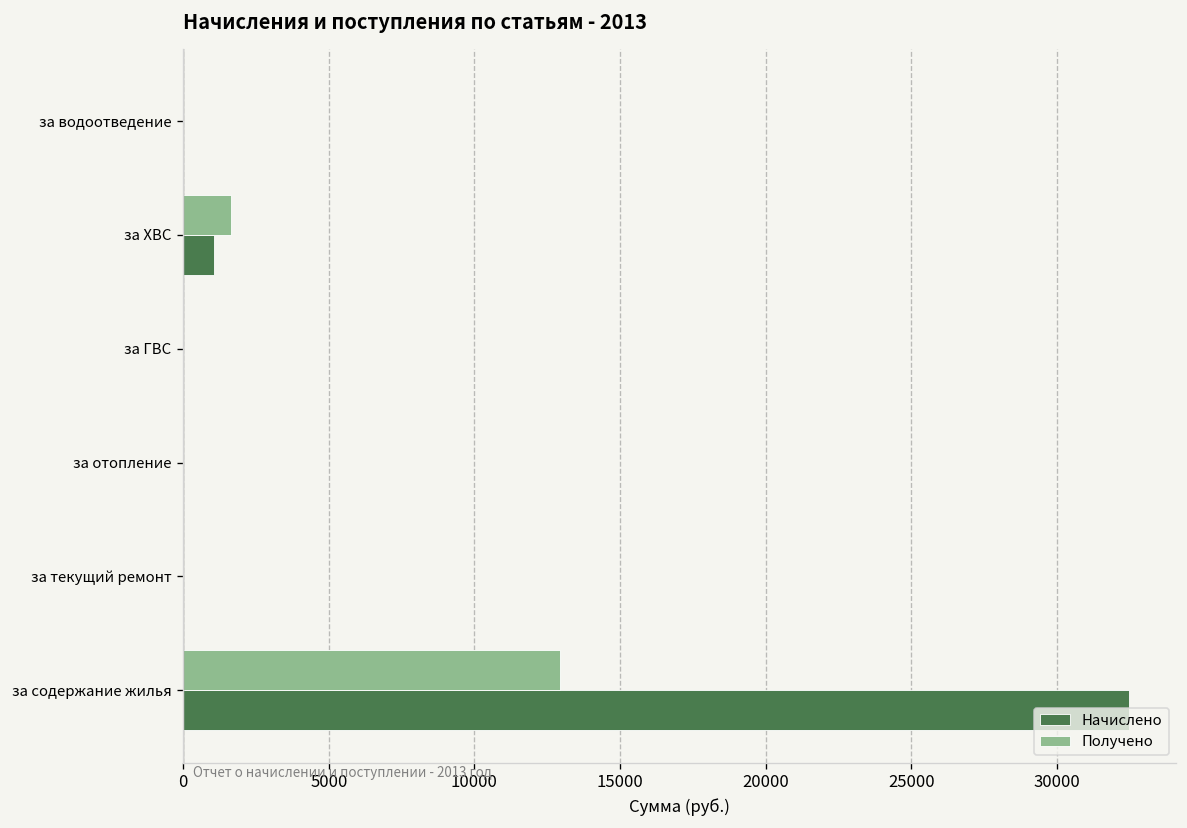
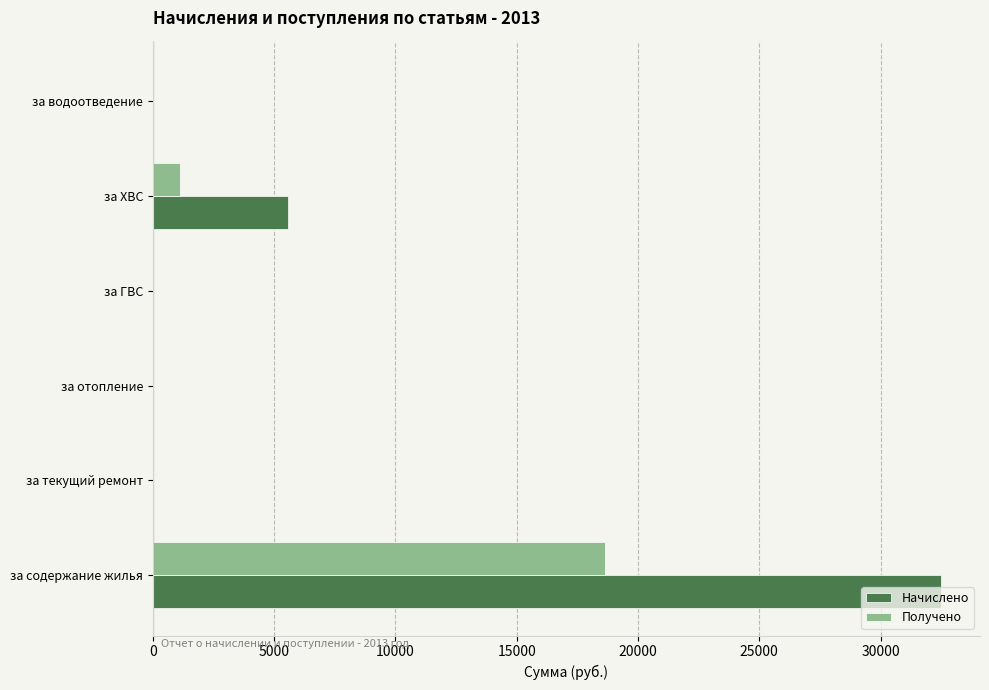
Получено, за ХВС: 1600 -> 1100
Начислено, за ХВС: 1100 -> 5600
Получено, за содержание жилья: 12900 -> 18600
